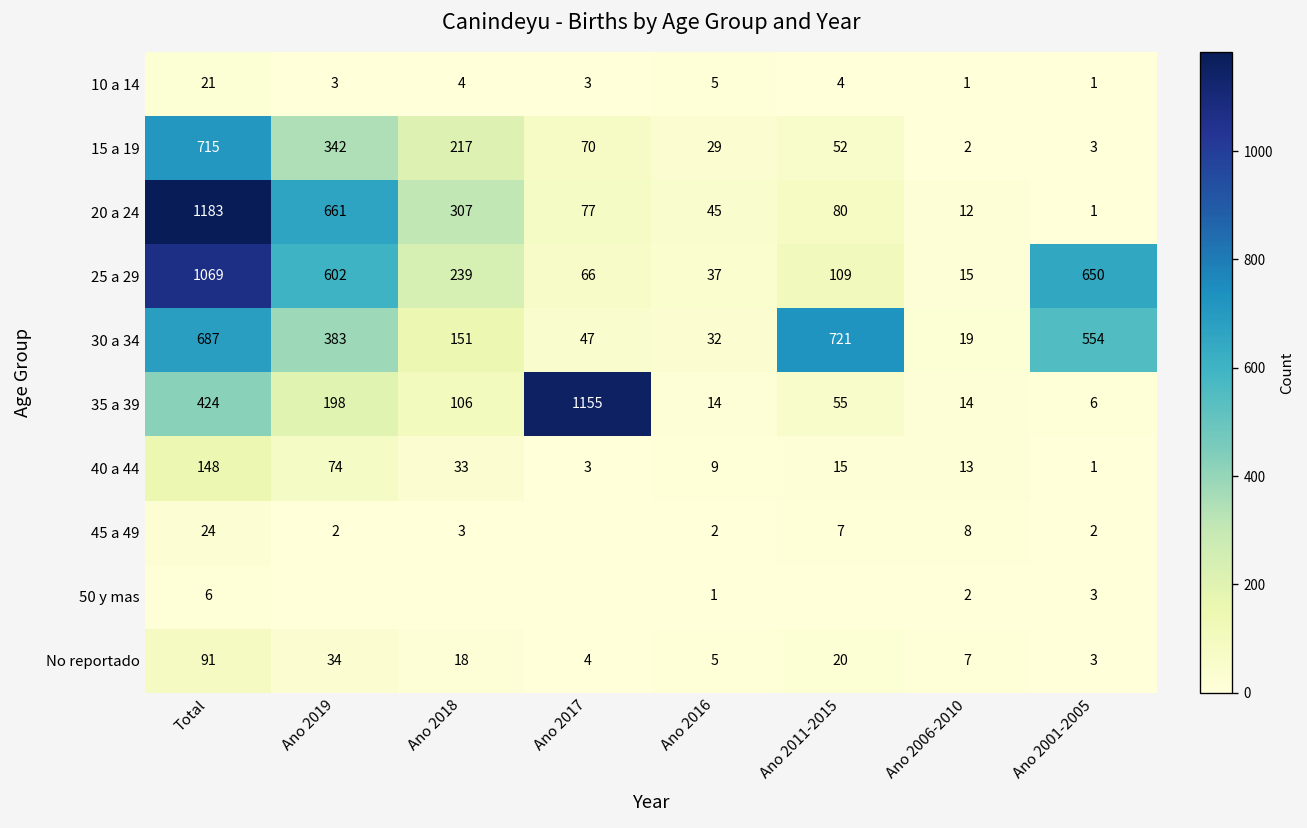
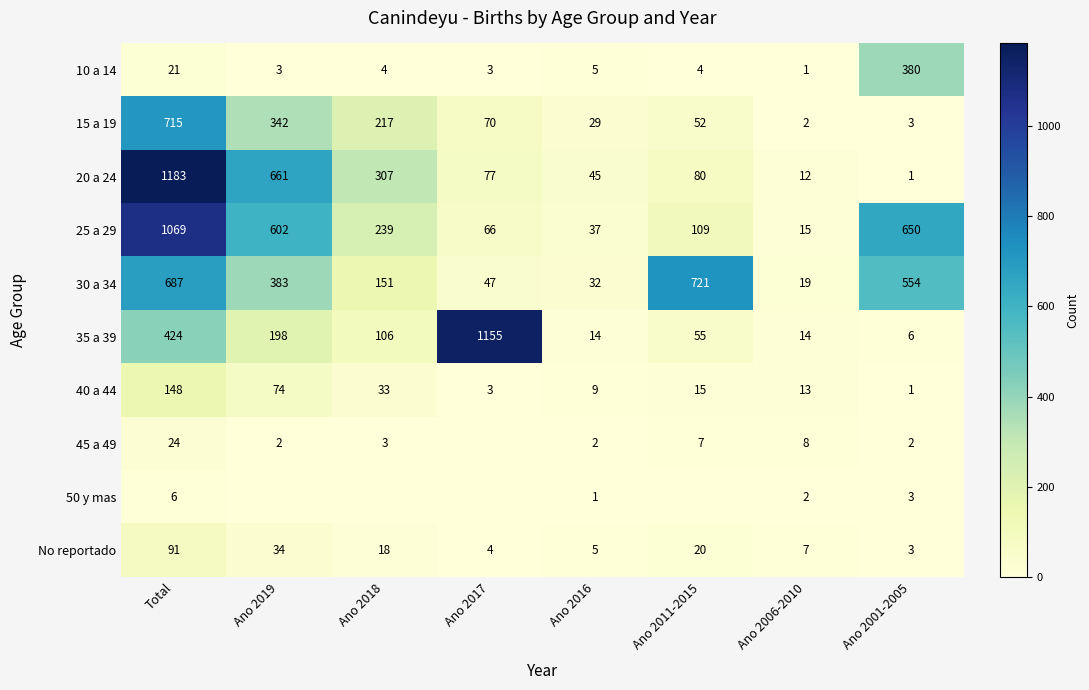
10 a 14, Ano 2001-2005: 1 -> 380
